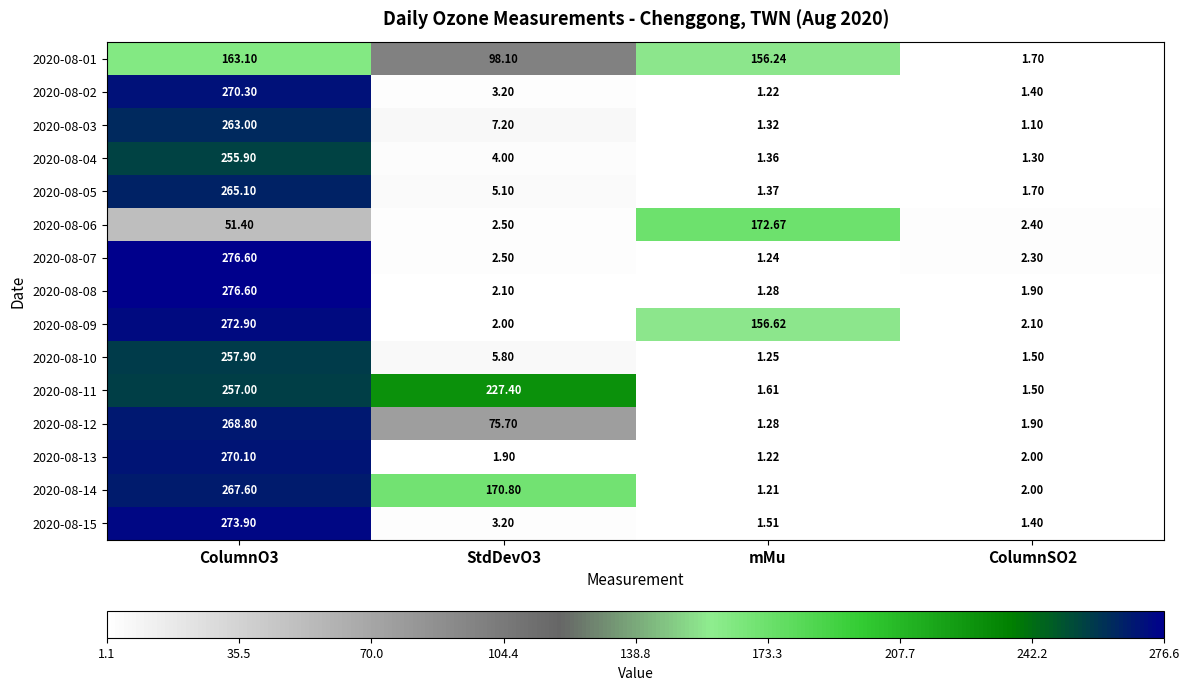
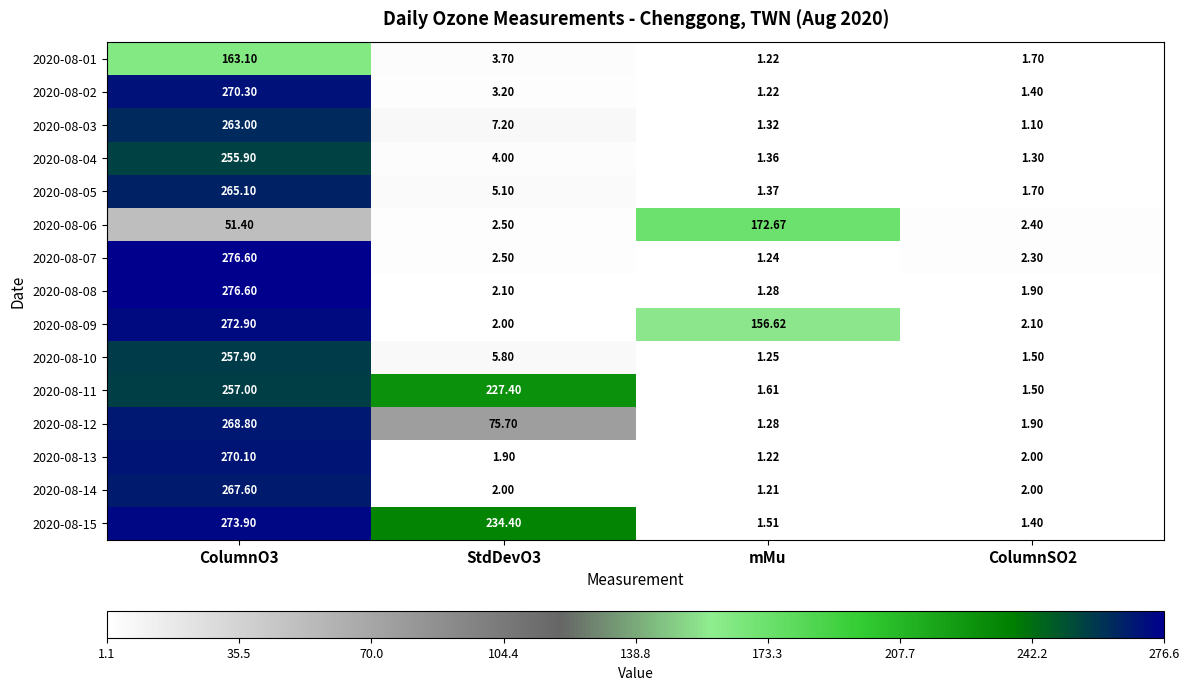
2020-08-01, StdDevO3: 98.10 -> 3.70
2020-08-01, mMu: 156.24 -> 1.22
2020-08-14, StdDevO3: 170.80 -> 2.00
2020-08-15, StdDevO3: 3.20 -> 234.40
